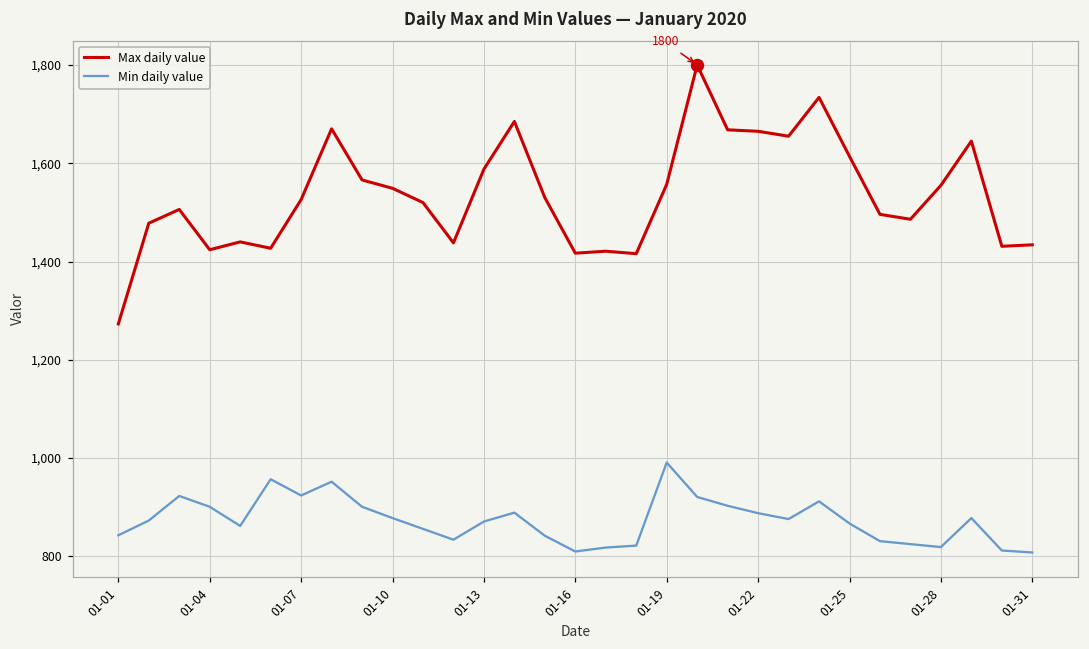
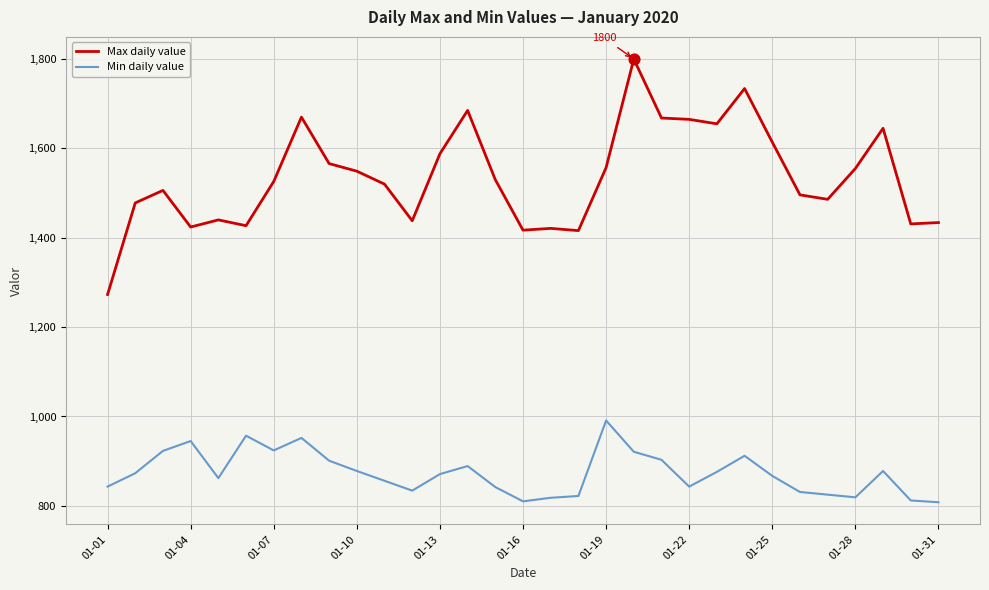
Min daily value, 01-04: 900 -> 950
Min daily value, 01-22: 890 -> 840
